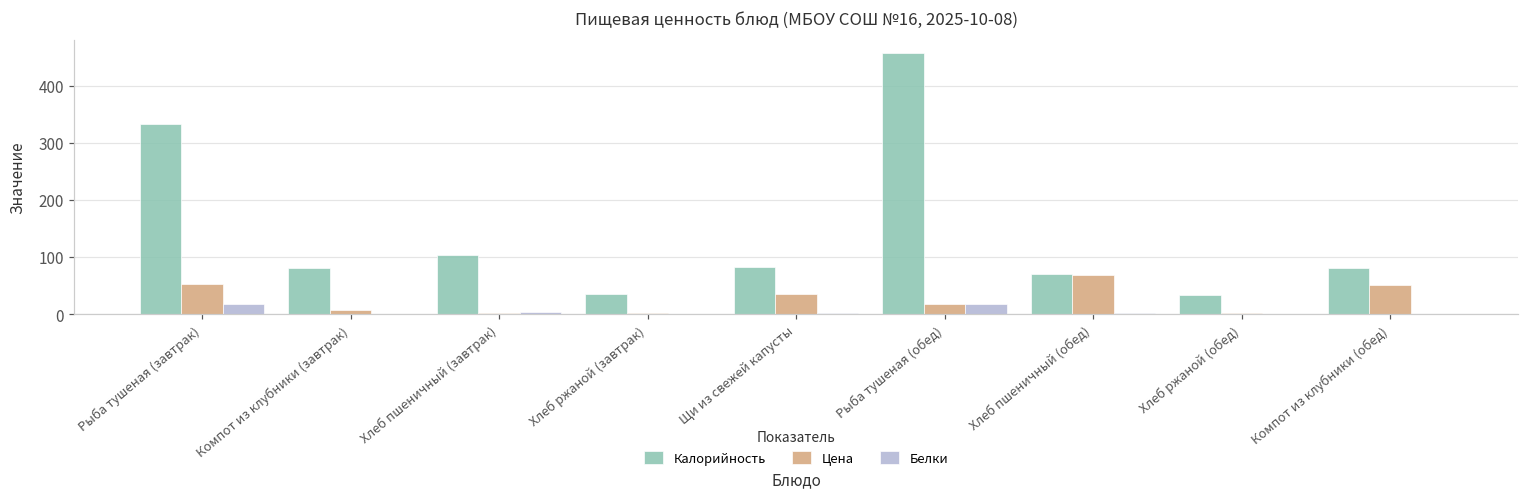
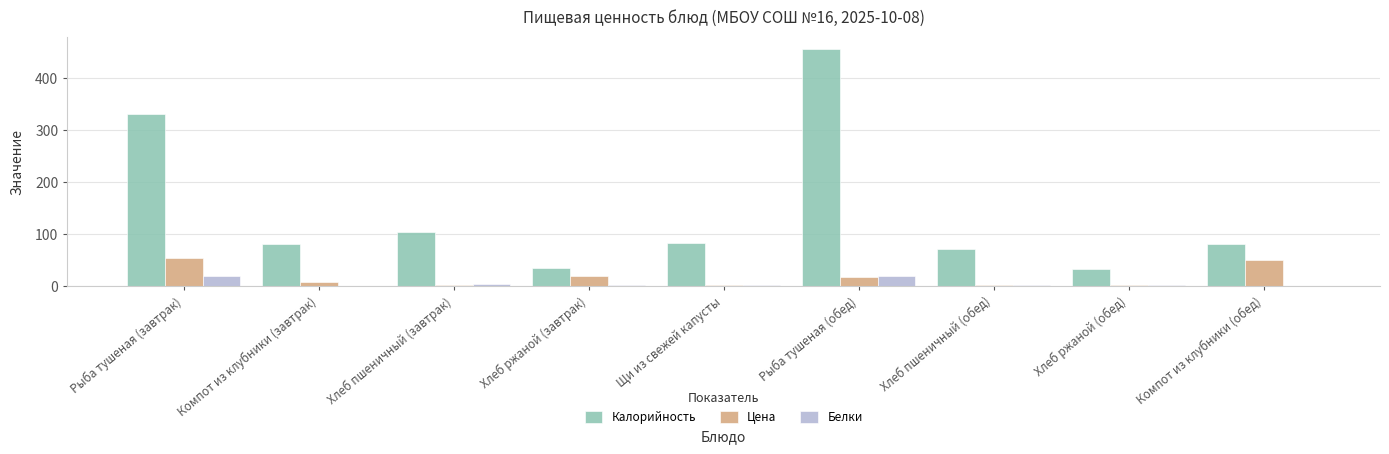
Цена, Хлеб ржаной (завтрак): 0 -> 20
Цена, Щи из свежей капусты: 30 -> 0
Цена, Хлеб пшеничный (обед): 70 -> 0
